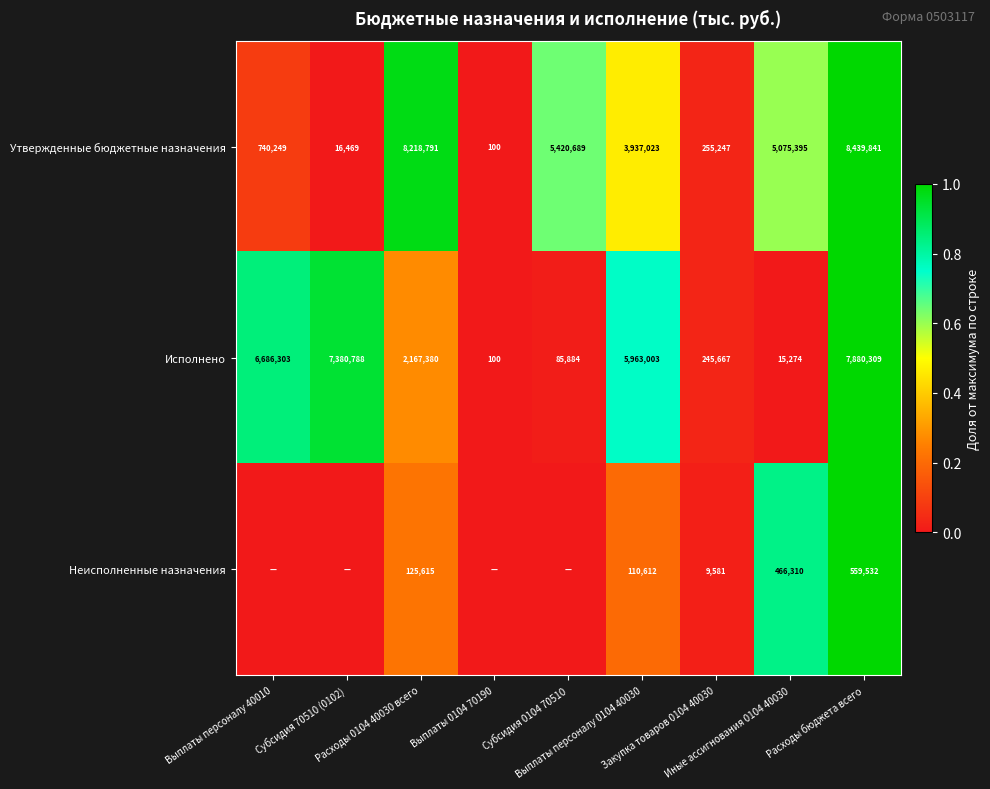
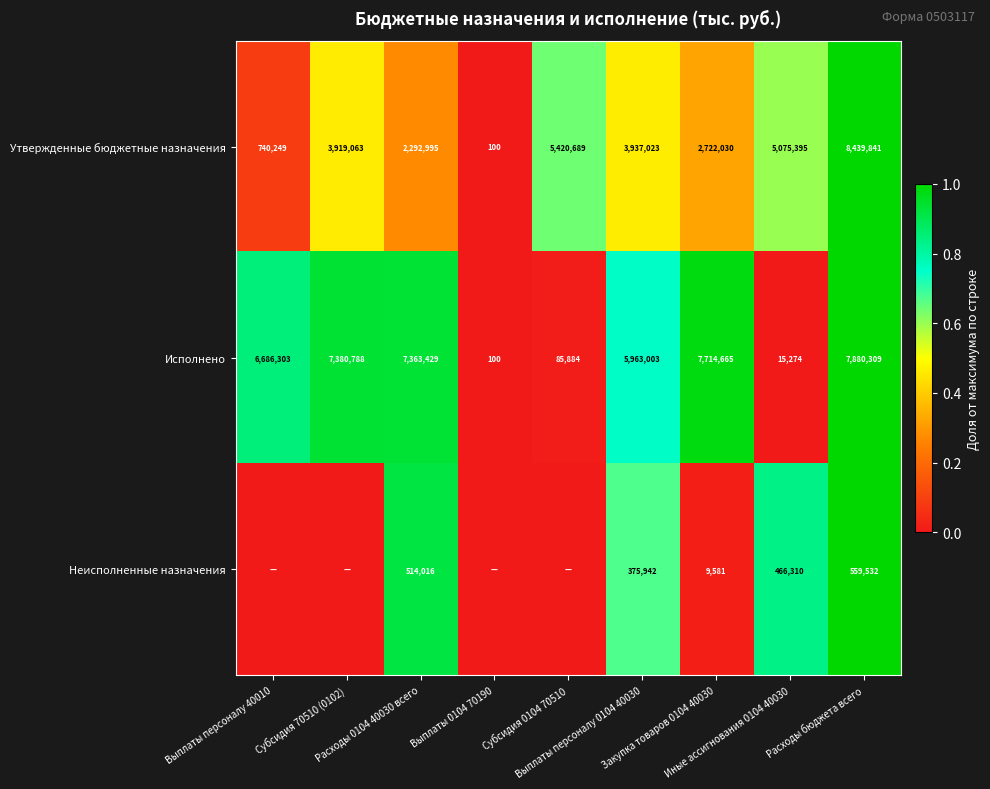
Утвержденные бюджетные назначения, Субсидия 70510 (0102): 16,469 -> 3,919,063
Утвержденные бюджетные назначения, Расходы 0104 40030 всего: 8,218,791 -> 2,292,995
Утвержденные бюджетные назначения, Закупка товаров 0104 40030: 255,247 -> 2,722,030
Исполнено, Расходы 0104 40030 всего: 2,167,380 -> 7,363,429
Исполнено, Закупка товаров 0104 40030: 245,667 -> 7,714,665
Неисполненные назначения, Расходы 0104 40030 всего: 125,615 -> 514,016
Неисполненные назначения, Выплаты персоналу 0104 40030: 110,612 -> 375,942
